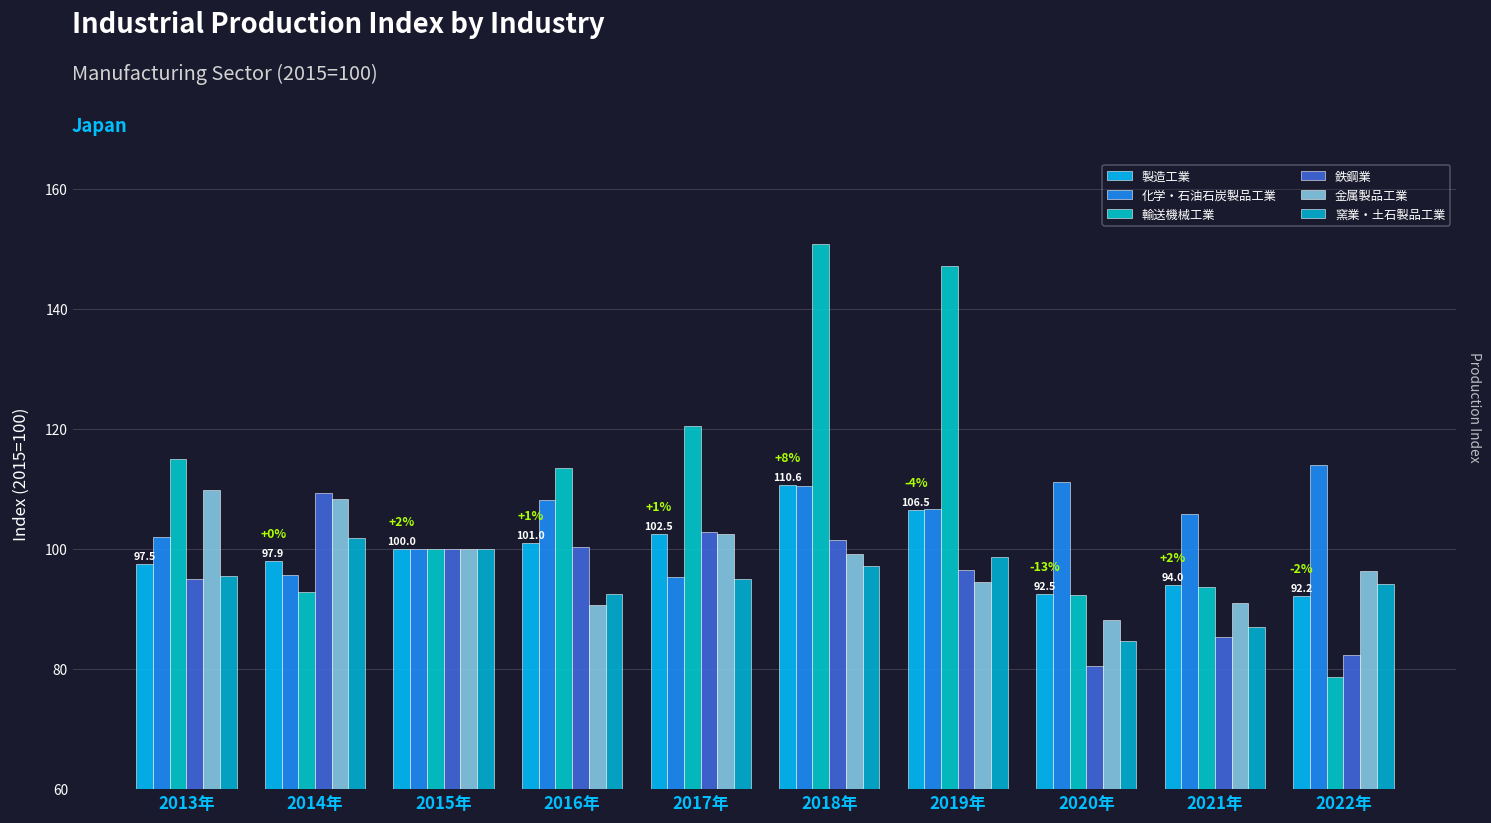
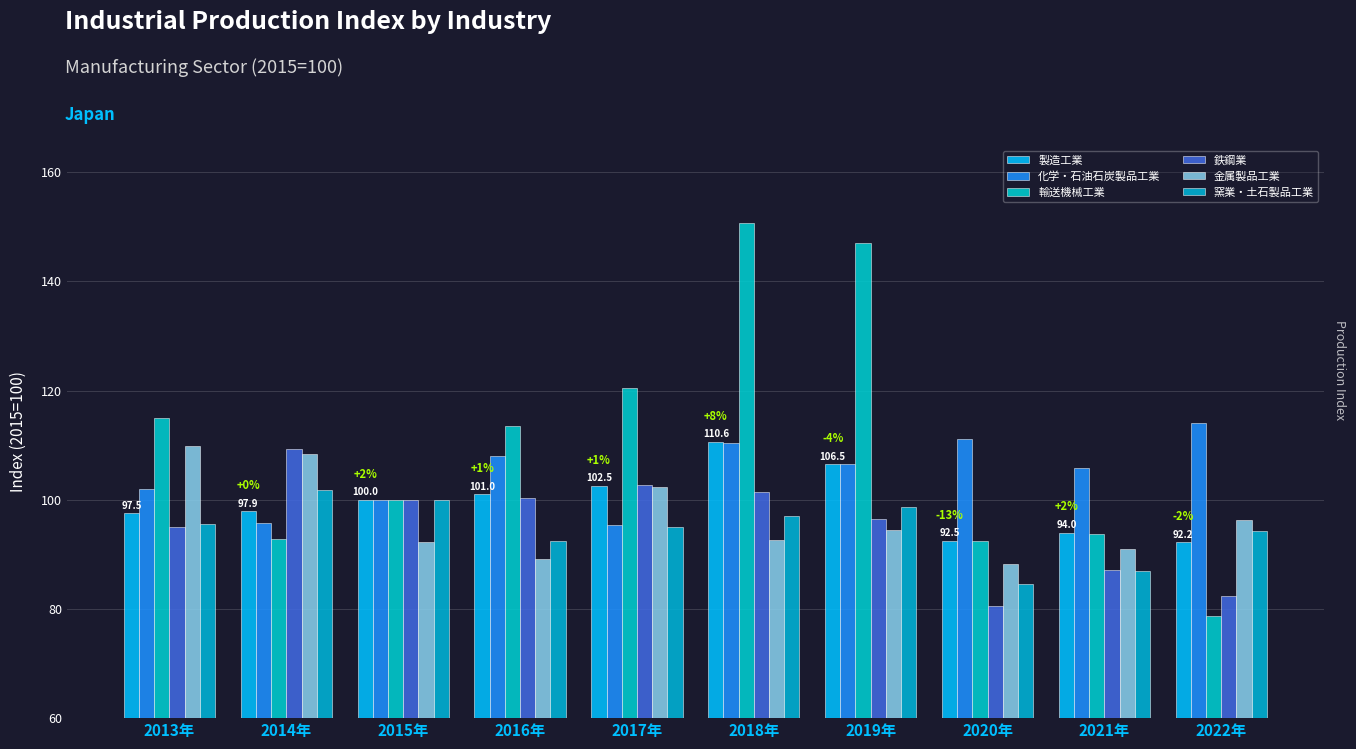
金属製品工業, 2015年: 100 -> 92
金属製品工業, 2016年: 91 -> 89
金属製品工業, 2018年: 99 -> 93
鉄鋼業, 2021年: 85 -> 87
